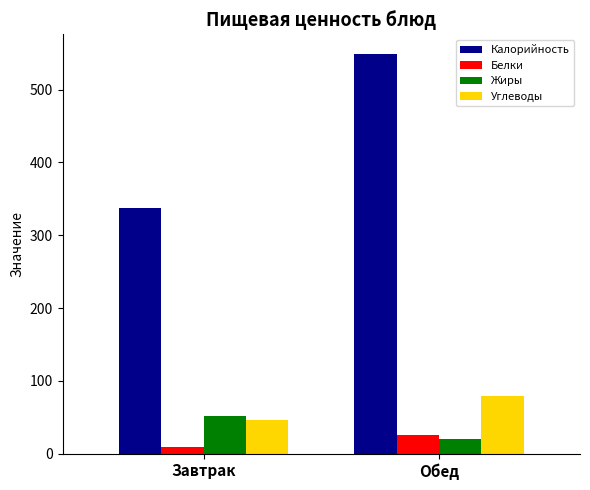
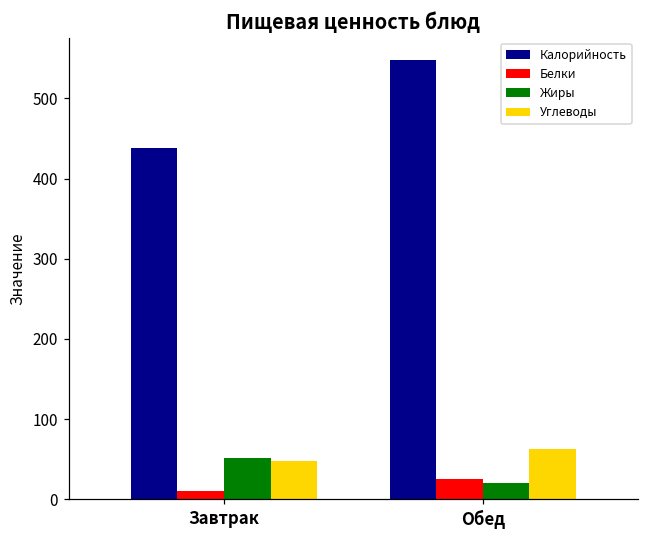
Калорийность, Завтрак: 340 -> 440
Углеводы, Обед: 80 -> 60
